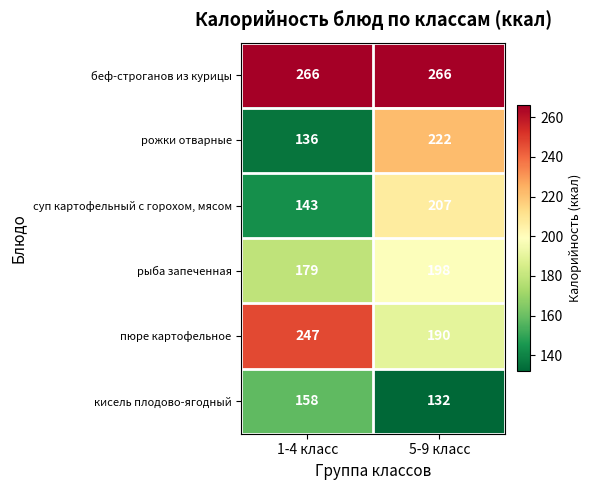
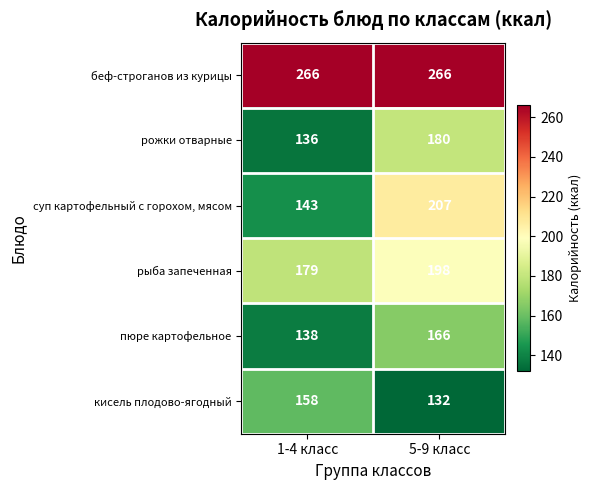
рожки отварные, 5-9 класс: 222 -> 180
пюре картофельное, 1-4 класс: 247 -> 138
пюре картофельное, 5-9 класс: 190 -> 166
